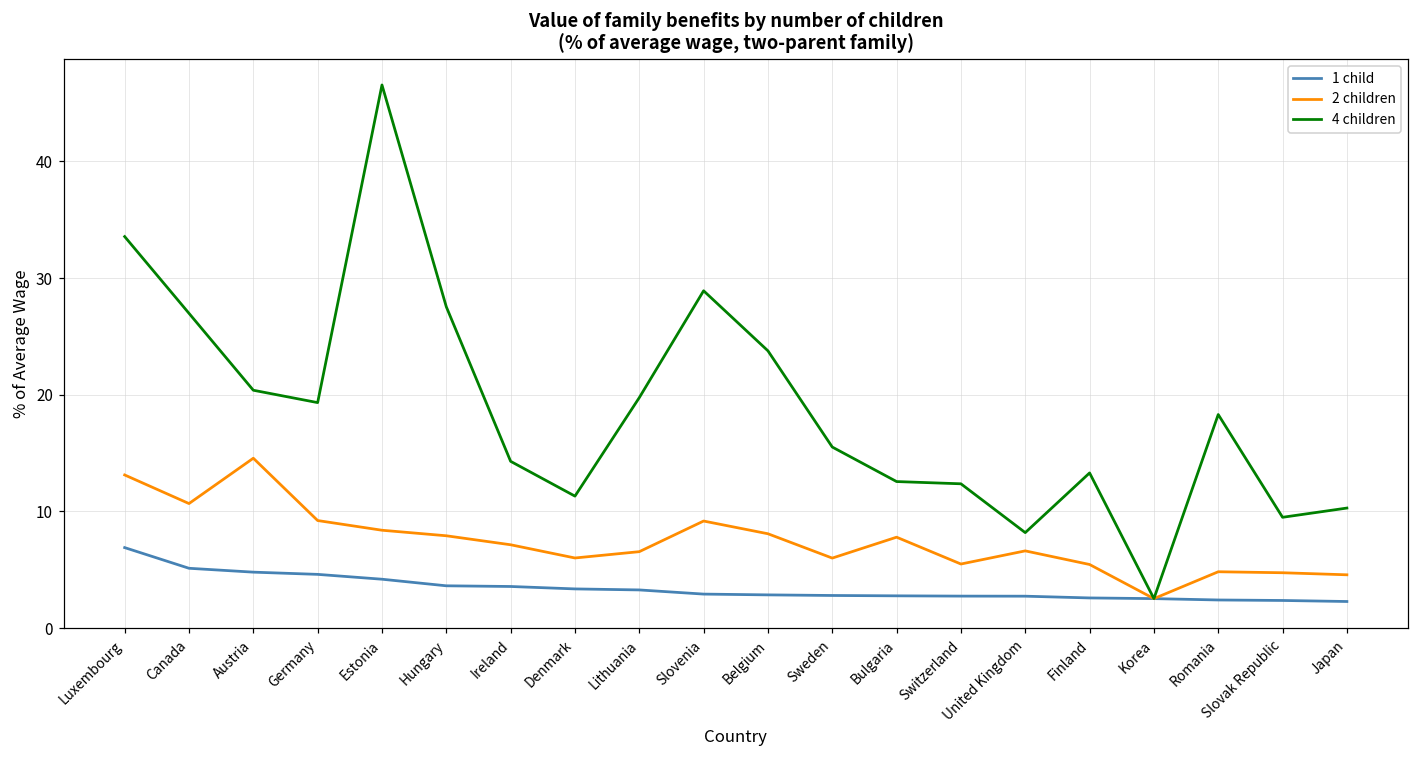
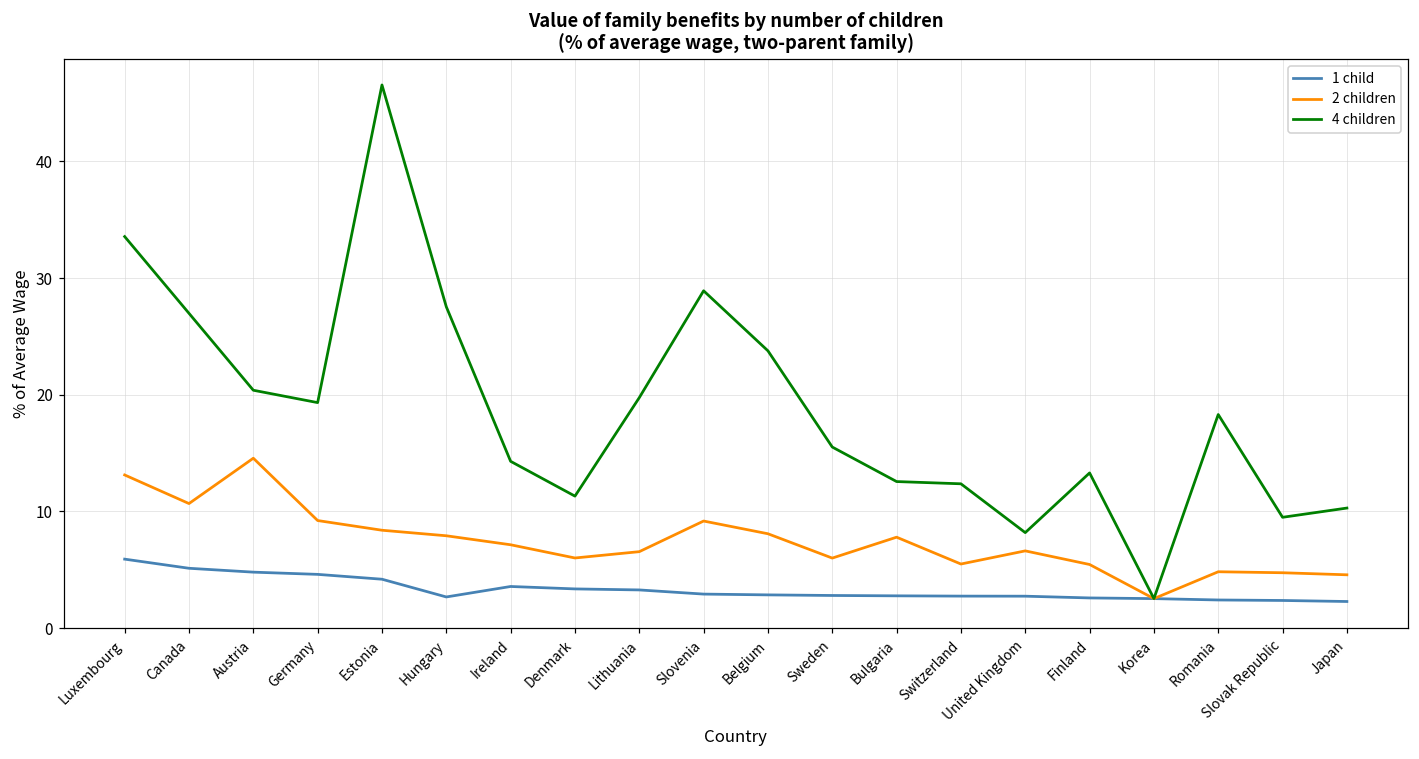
1 child, Luxembourg: 6.9 -> 5.9
1 child, Hungary: 3.6 -> 2.7
